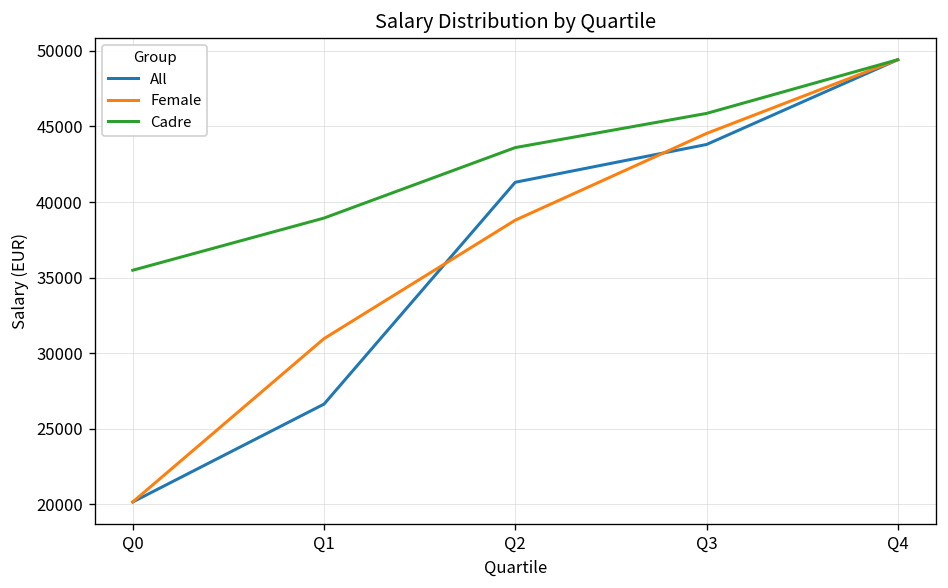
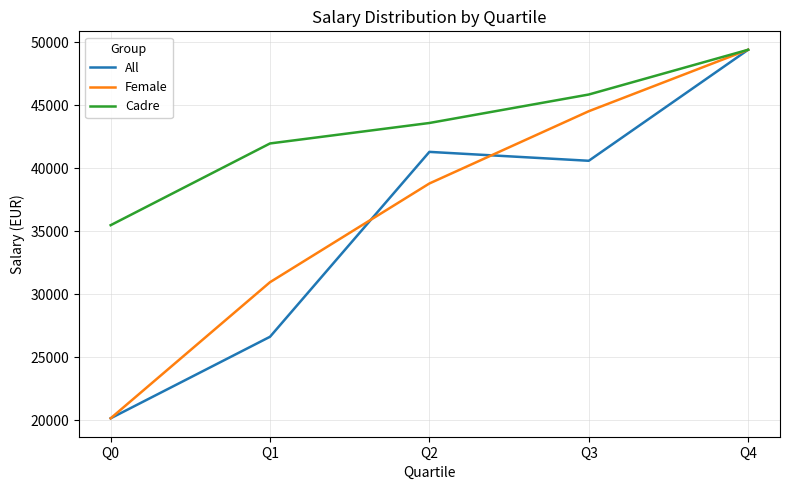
Cadre, Q1: 38900 -> 42000
All, Q3: 43800 -> 40600
